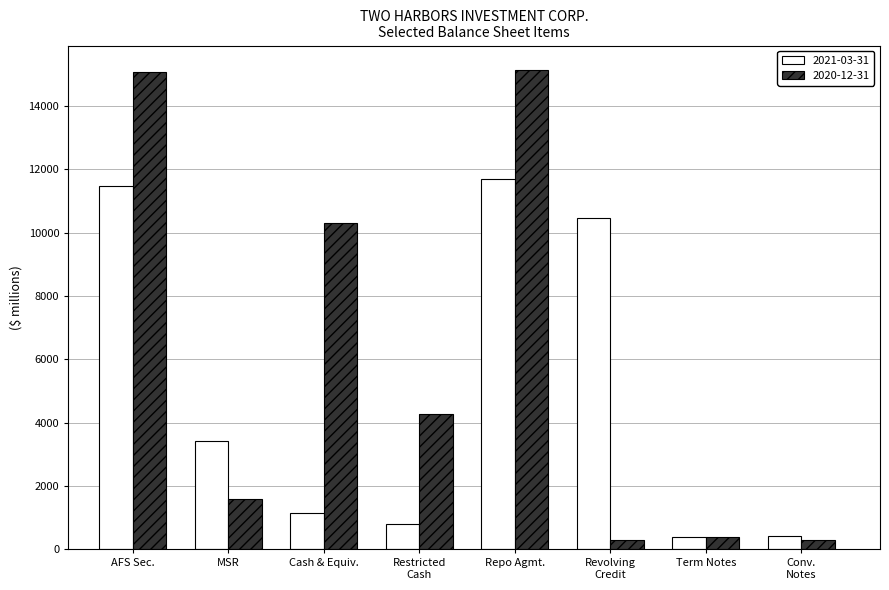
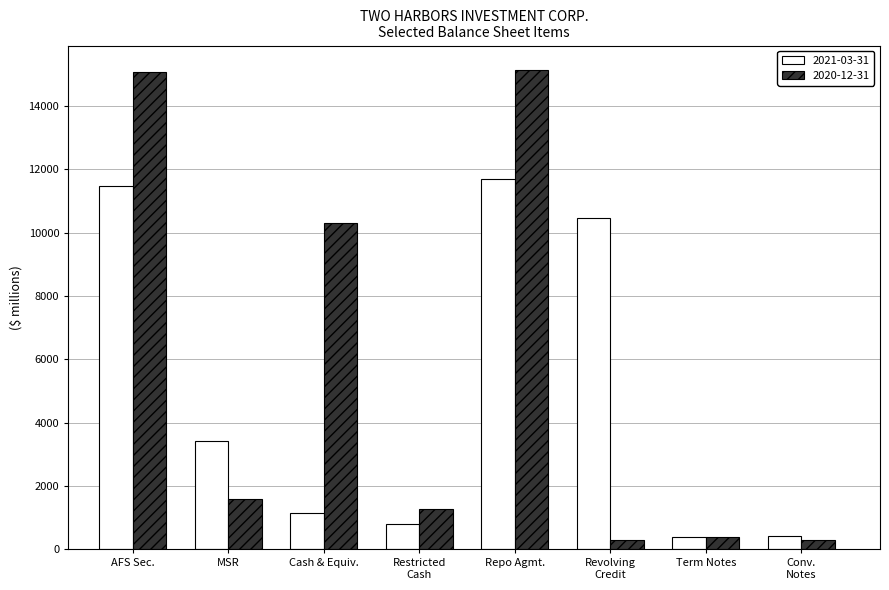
2020-12-31, Restricted Cash: 4300 -> 1300
